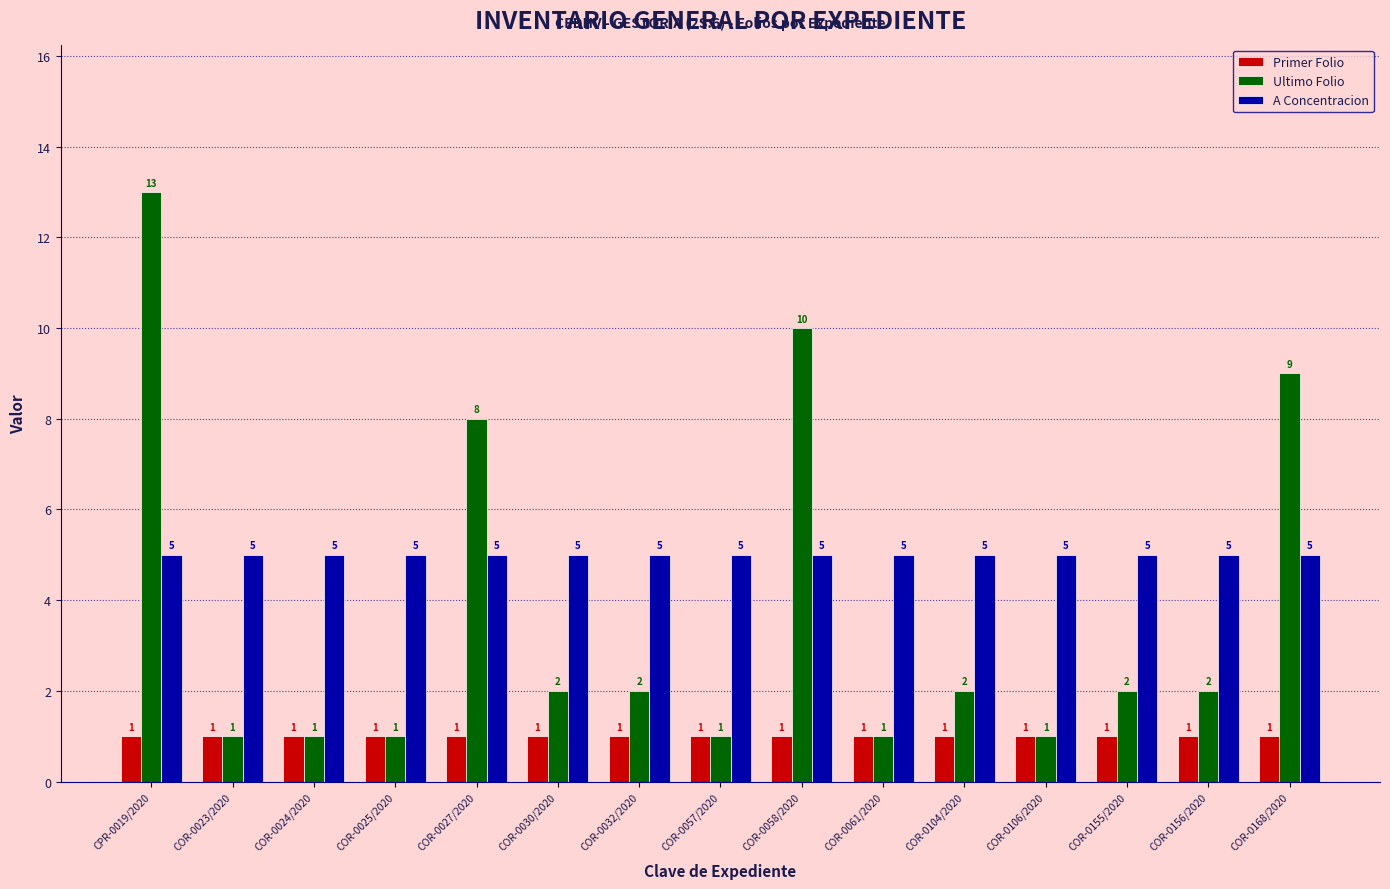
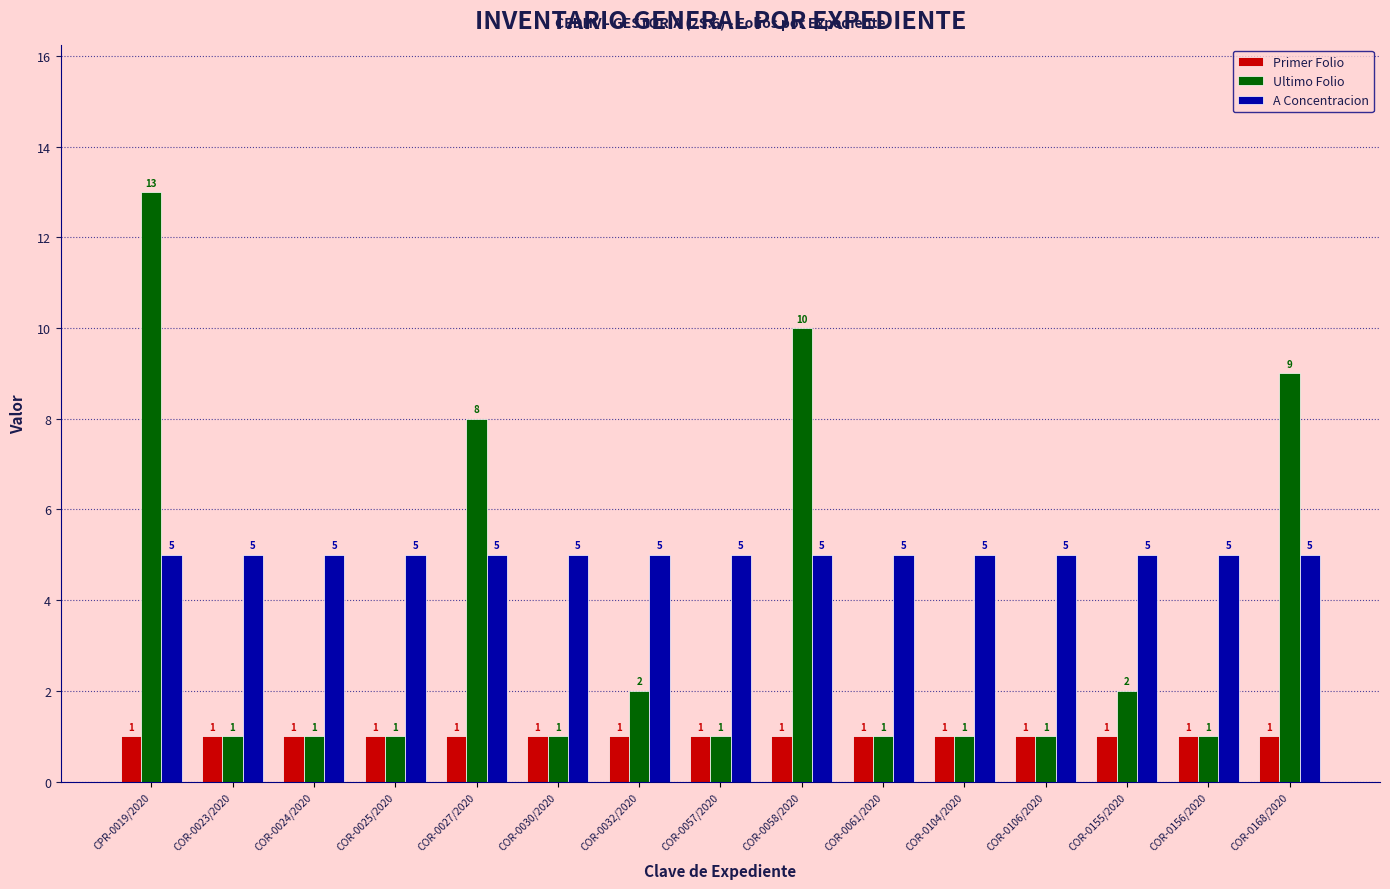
Ultimo Folio, COR-0030/2020: 2 -> 1
Ultimo Folio, COR-0104/2020: 2 -> 1
Ultimo Folio, COR-0156/2020: 2 -> 1
